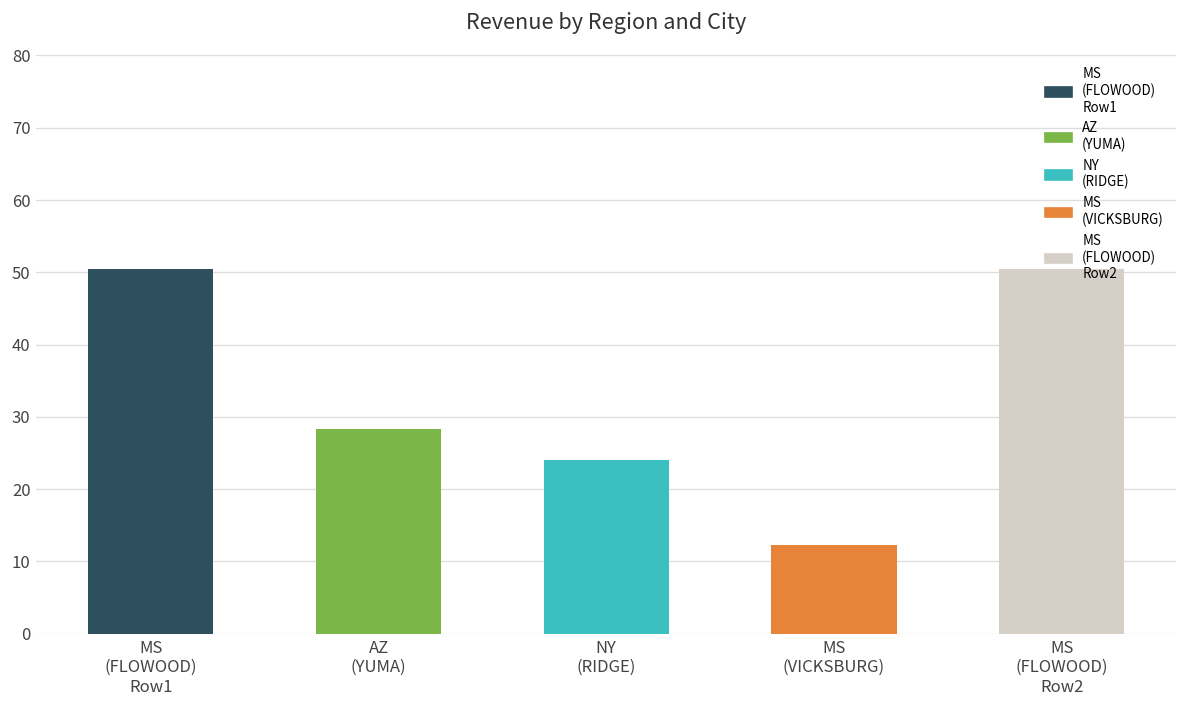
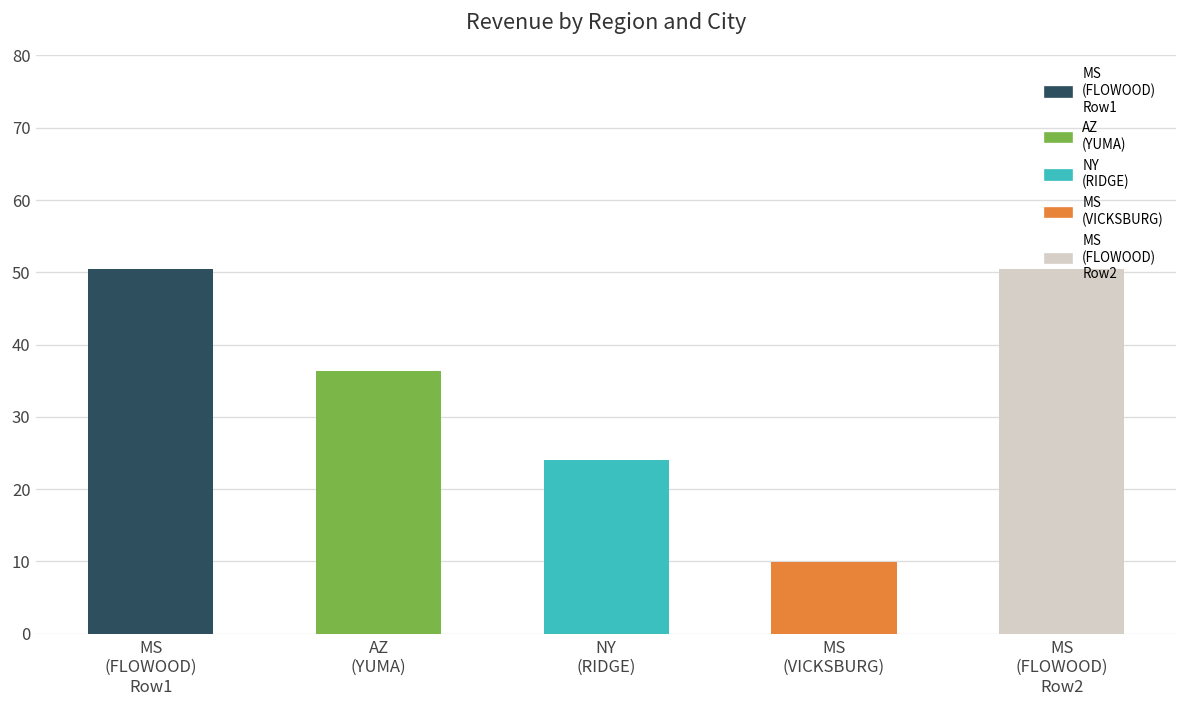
AZ (YUMA): 28 -> 36
MS (VICKSBURG): 12 -> 10
